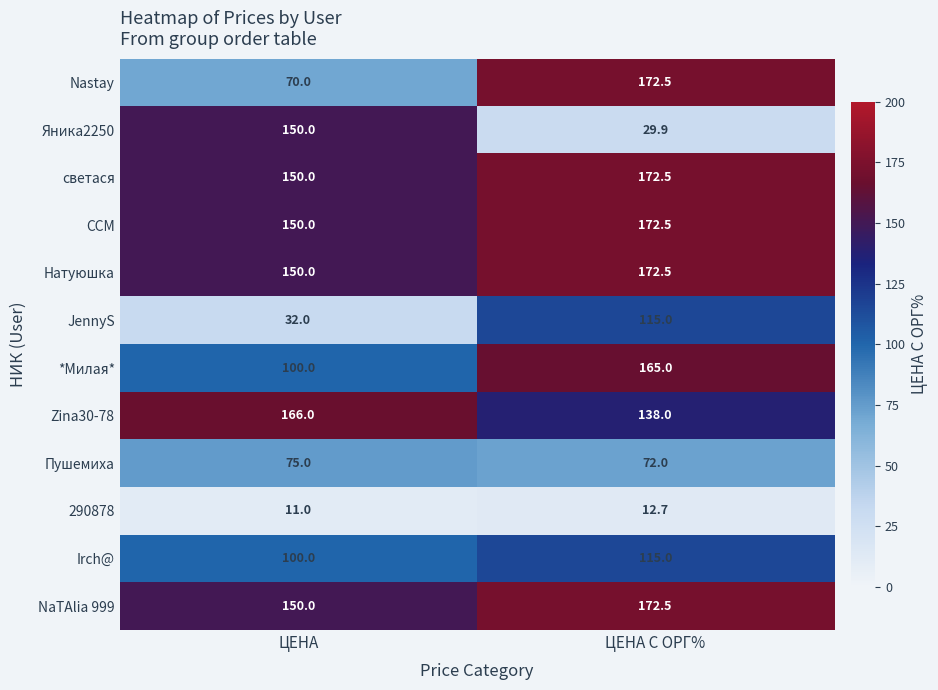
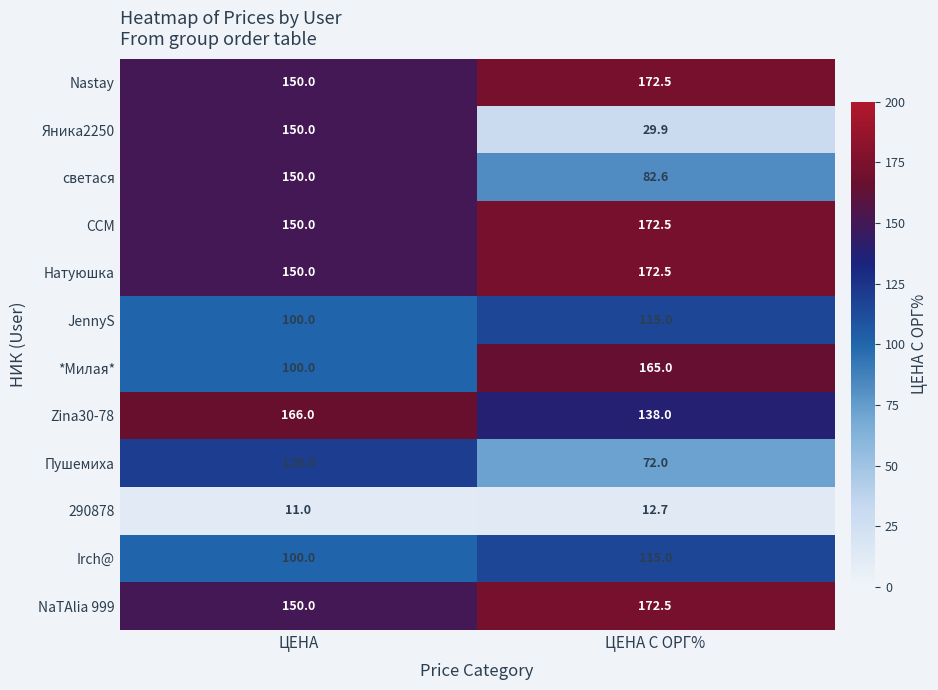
Nastay, ЦЕНА: 70.0 -> 150.0
светася, ЦЕНА С ОРГ%: 172.5 -> 82.6
JennyS, ЦЕНА: 32.0 -> 100.0
Пушемиха, ЦЕНА: 75.0 -> 120.0
